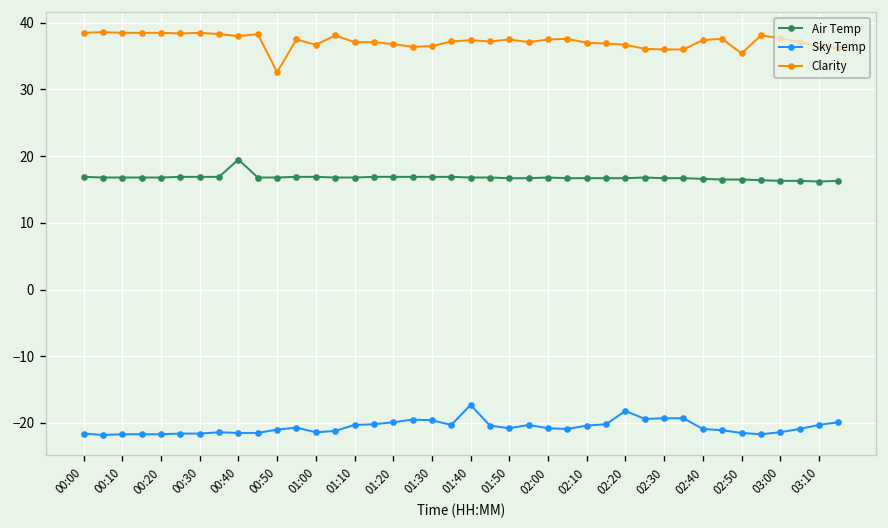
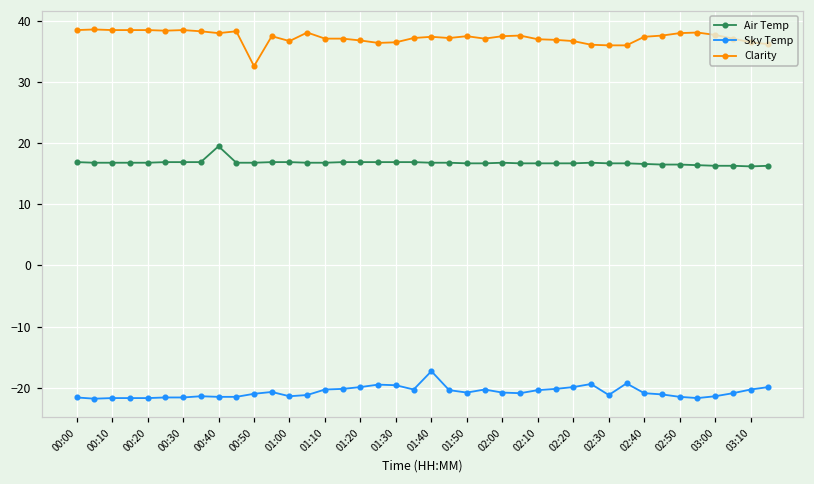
Sky Temp, 02:20: -18 -> -20
Sky Temp, 02:30: -19 -> -21
Clarity, 02:50: 35 -> 38
